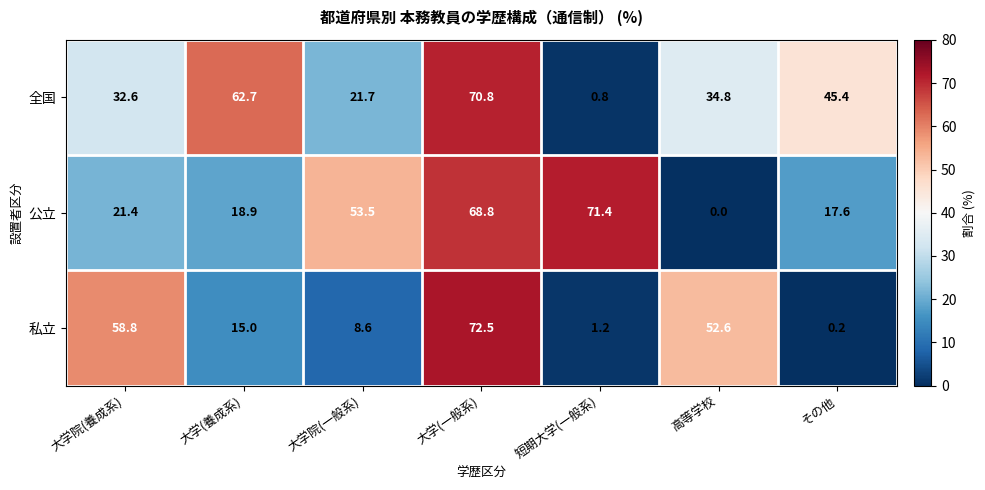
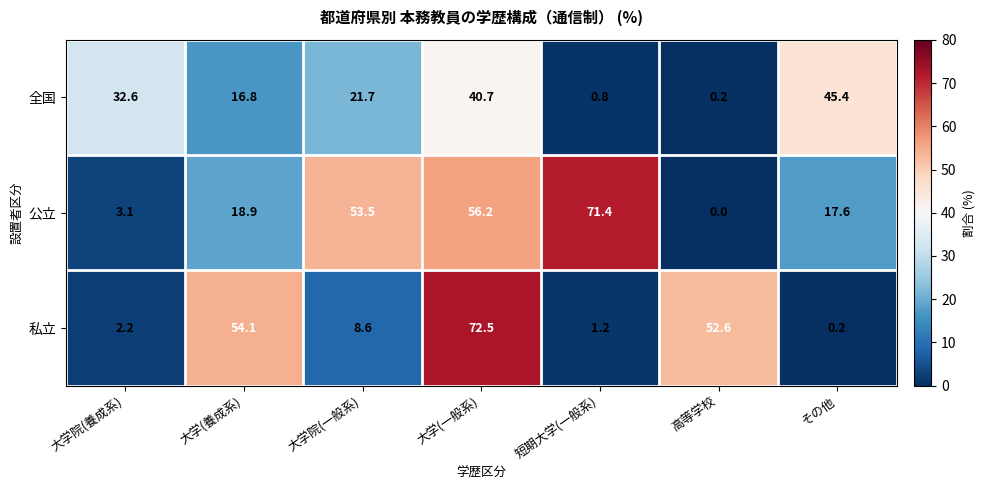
全国, 大学(養成系): 62.7 -> 16.8
全国, 大学(一般系): 70.8 -> 40.7
全国, 高等学校: 34.8 -> 0.2
公立, 大学院(養成系): 21.4 -> 3.1
公立, 大学(一般系): 68.8 -> 56.2
私立, 大学院(養成系): 58.8 -> 2.2
私立, 大学(養成系): 15.0 -> 54.1
